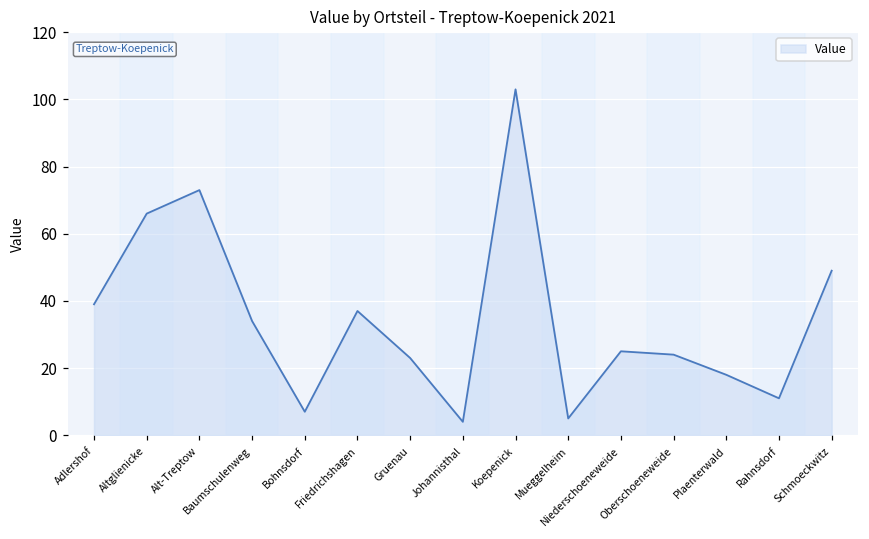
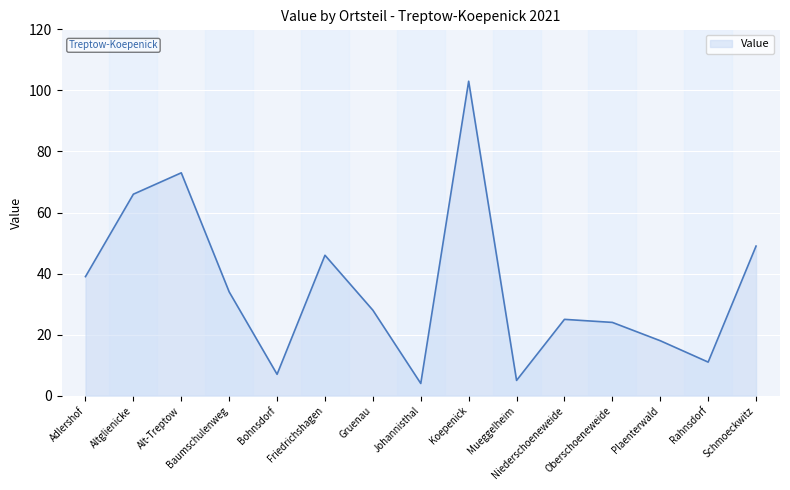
Friedrichshagen: 37 -> 46
Gruenau: 23 -> 28
